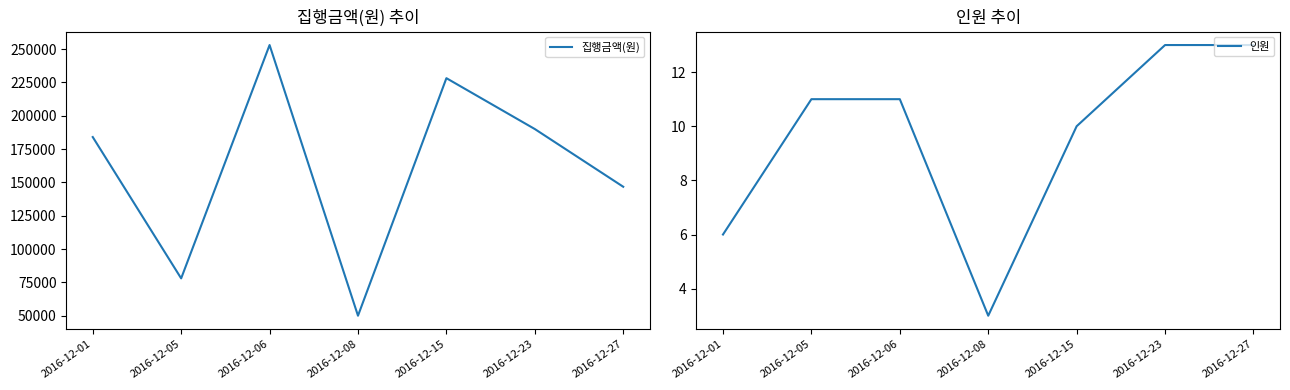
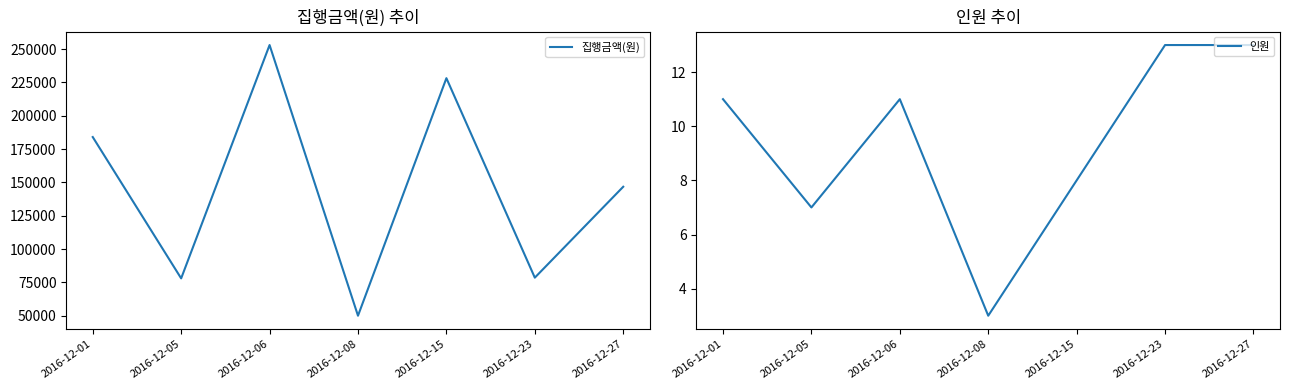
집행금액(원) 추이, 2016-12-23: 190000 -> 79000
인원 추이, 2016-12-01: 6 -> 11
인원 추이, 2016-12-05: 11 -> 7
인원 추이, 2016-12-15: 10 -> 8
